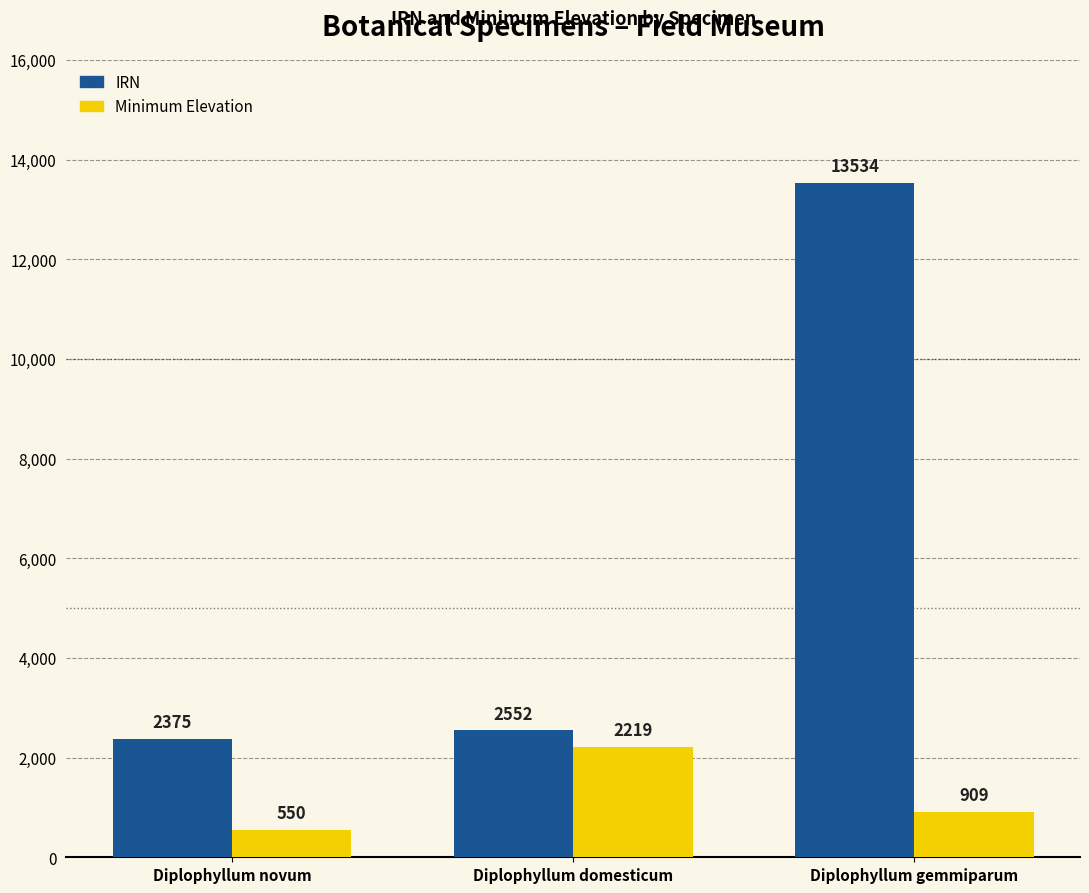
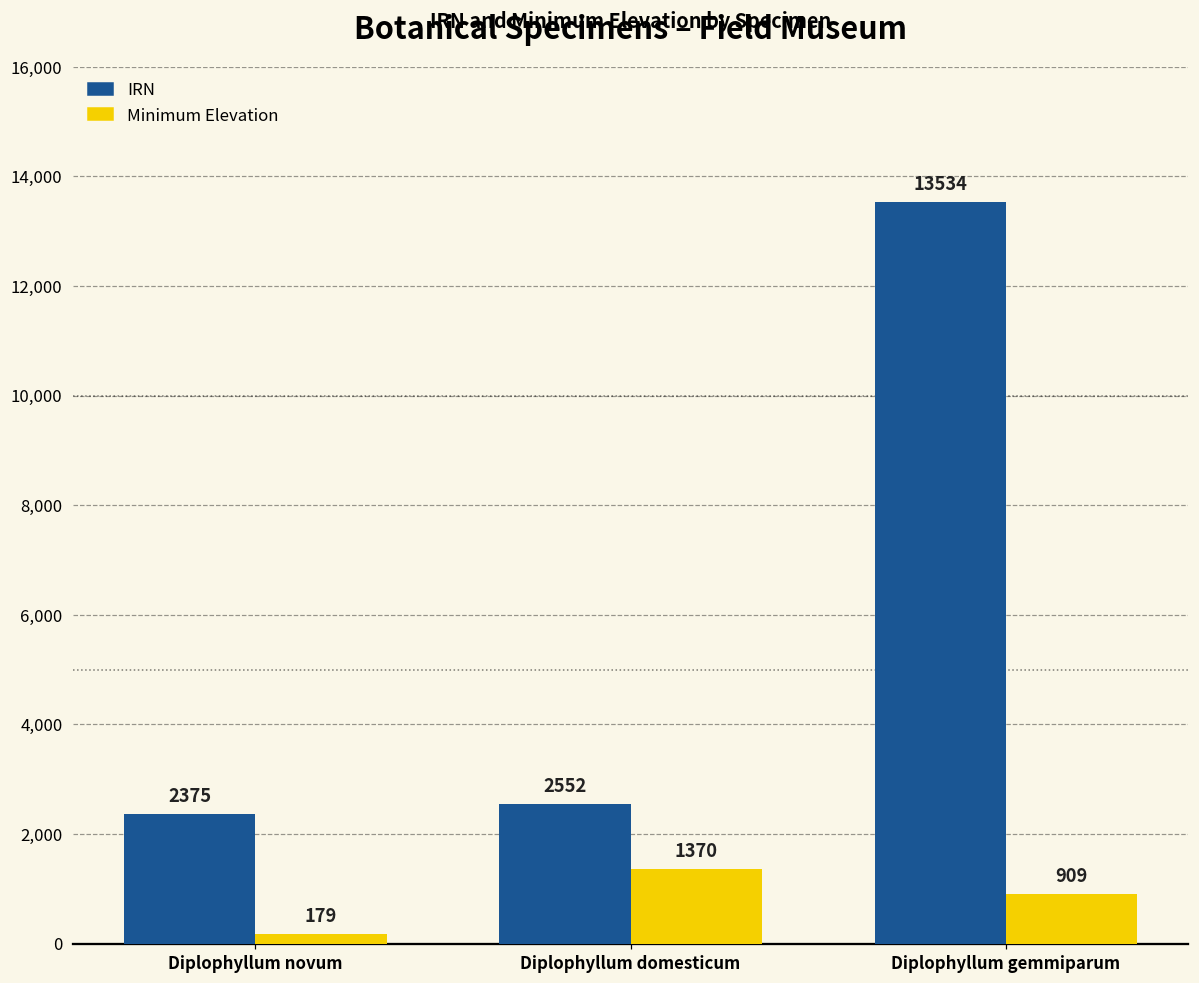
Minimum Elevation, Diplophyllum novum: 550 -> 179
Minimum Elevation, Diplophyllum domesticum: 2219 -> 1370
